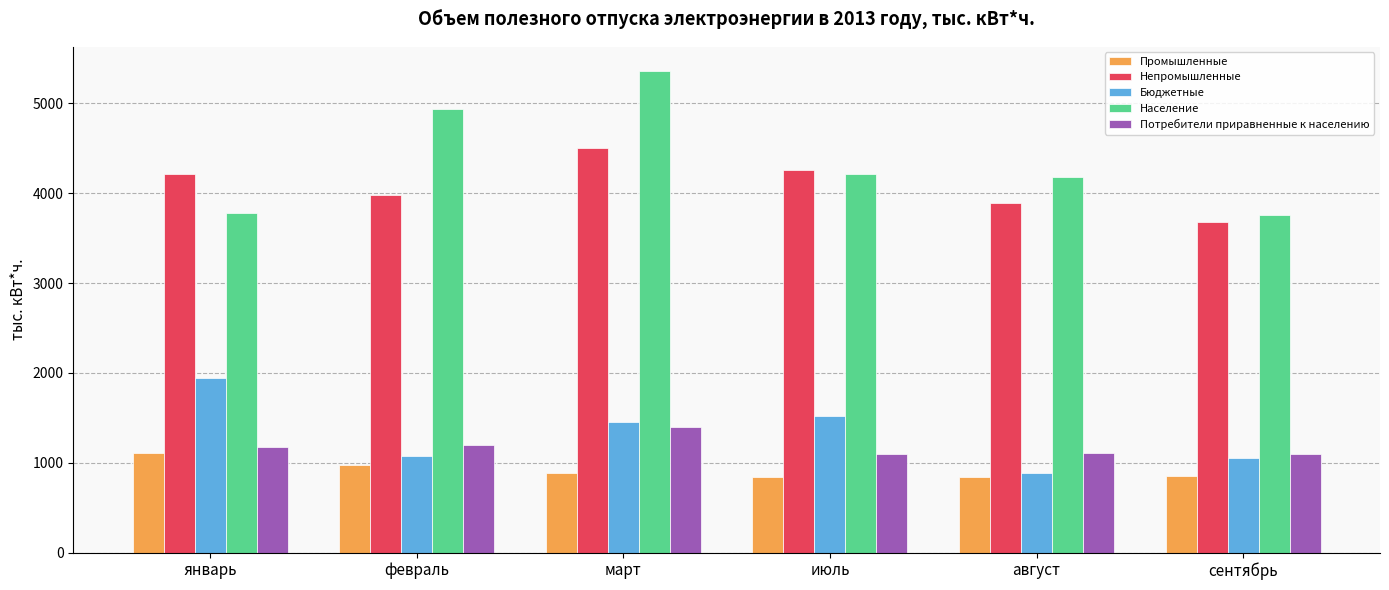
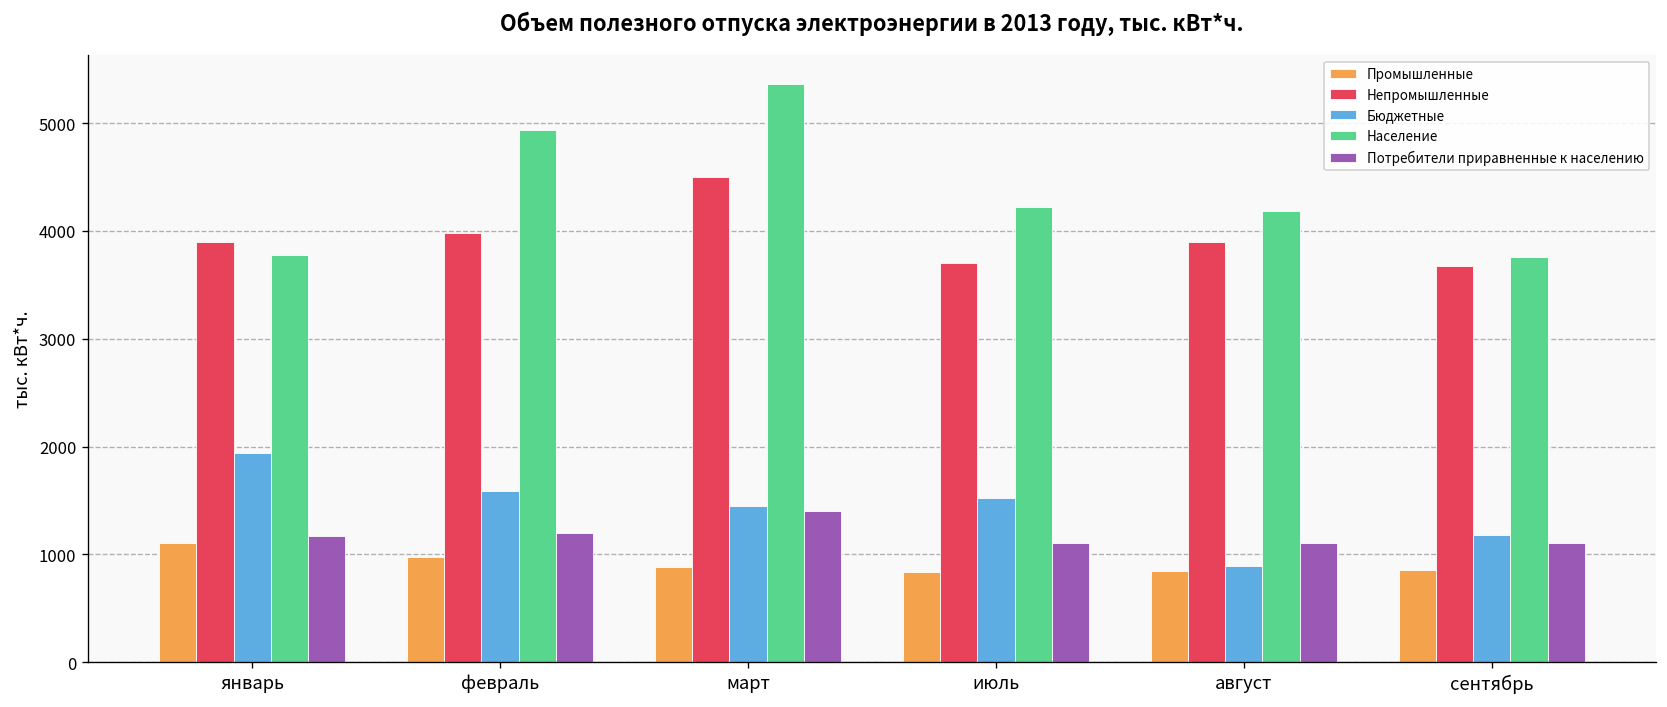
Непромышленные, январь: 4200 -> 3900
Бюджетные, февраль: 1100 -> 1600
Непромышленные, июль: 4300 -> 3700
Бюджетные, сентябрь: 1100 -> 1200
